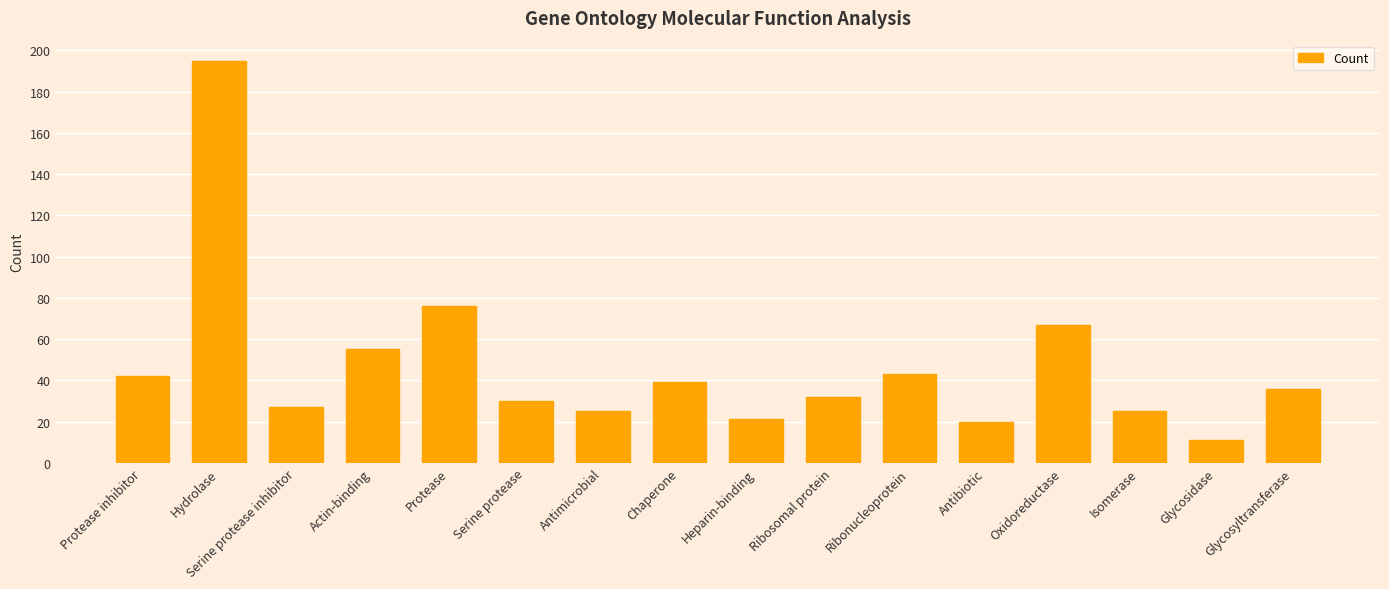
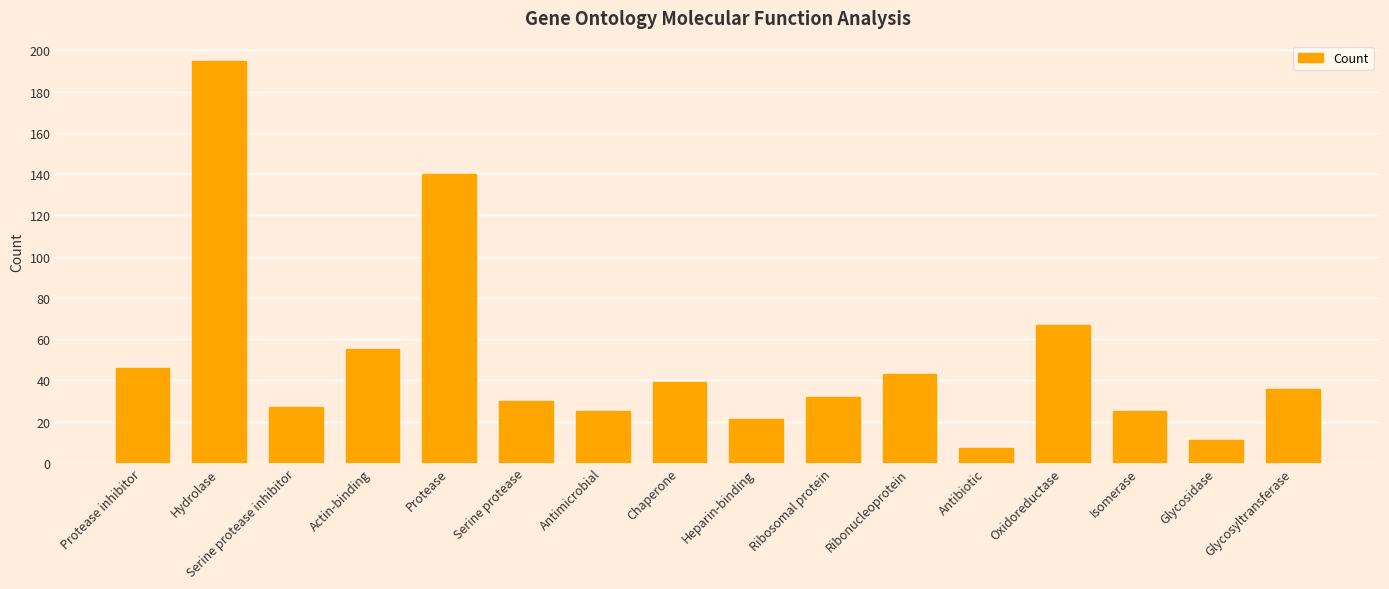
Protease inhibitor: 42 -> 46
Protease: 76 -> 140
Antibiotic: 20 -> 7
